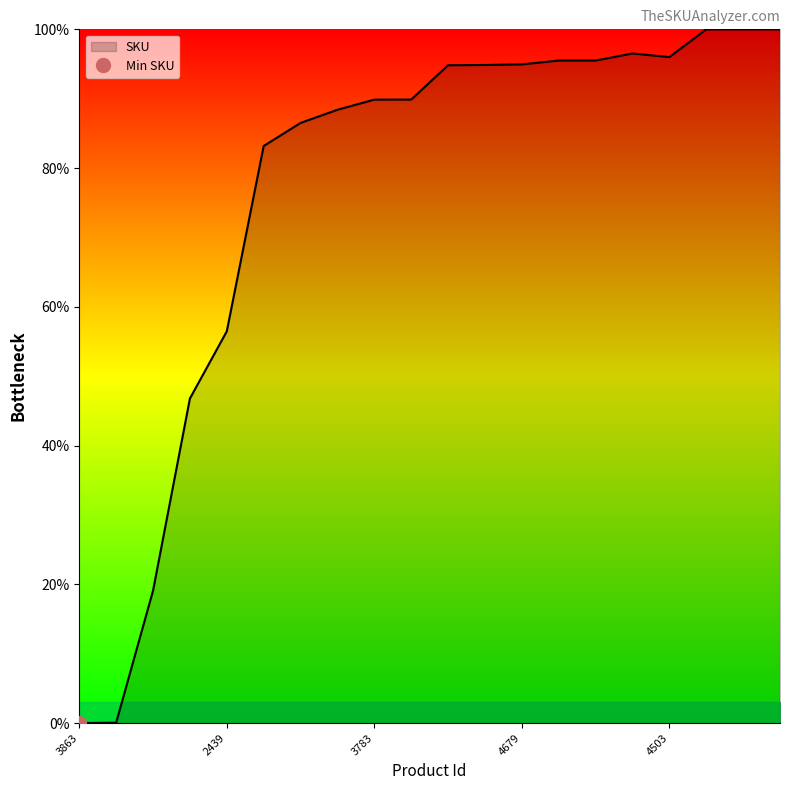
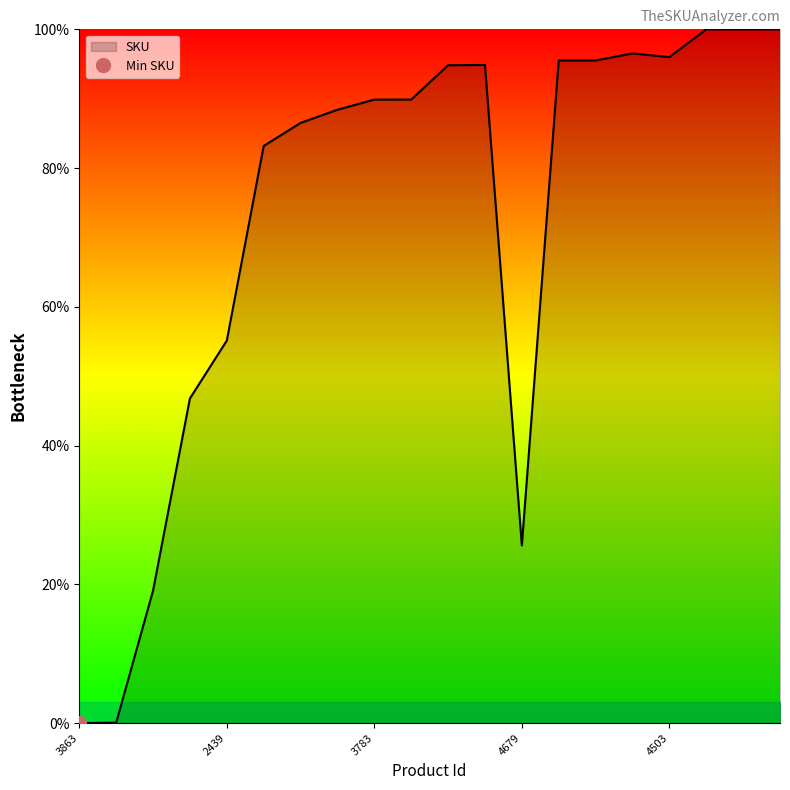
SKU, 2439: 56% -> 55%
SKU, 4679: 95% -> 26%
